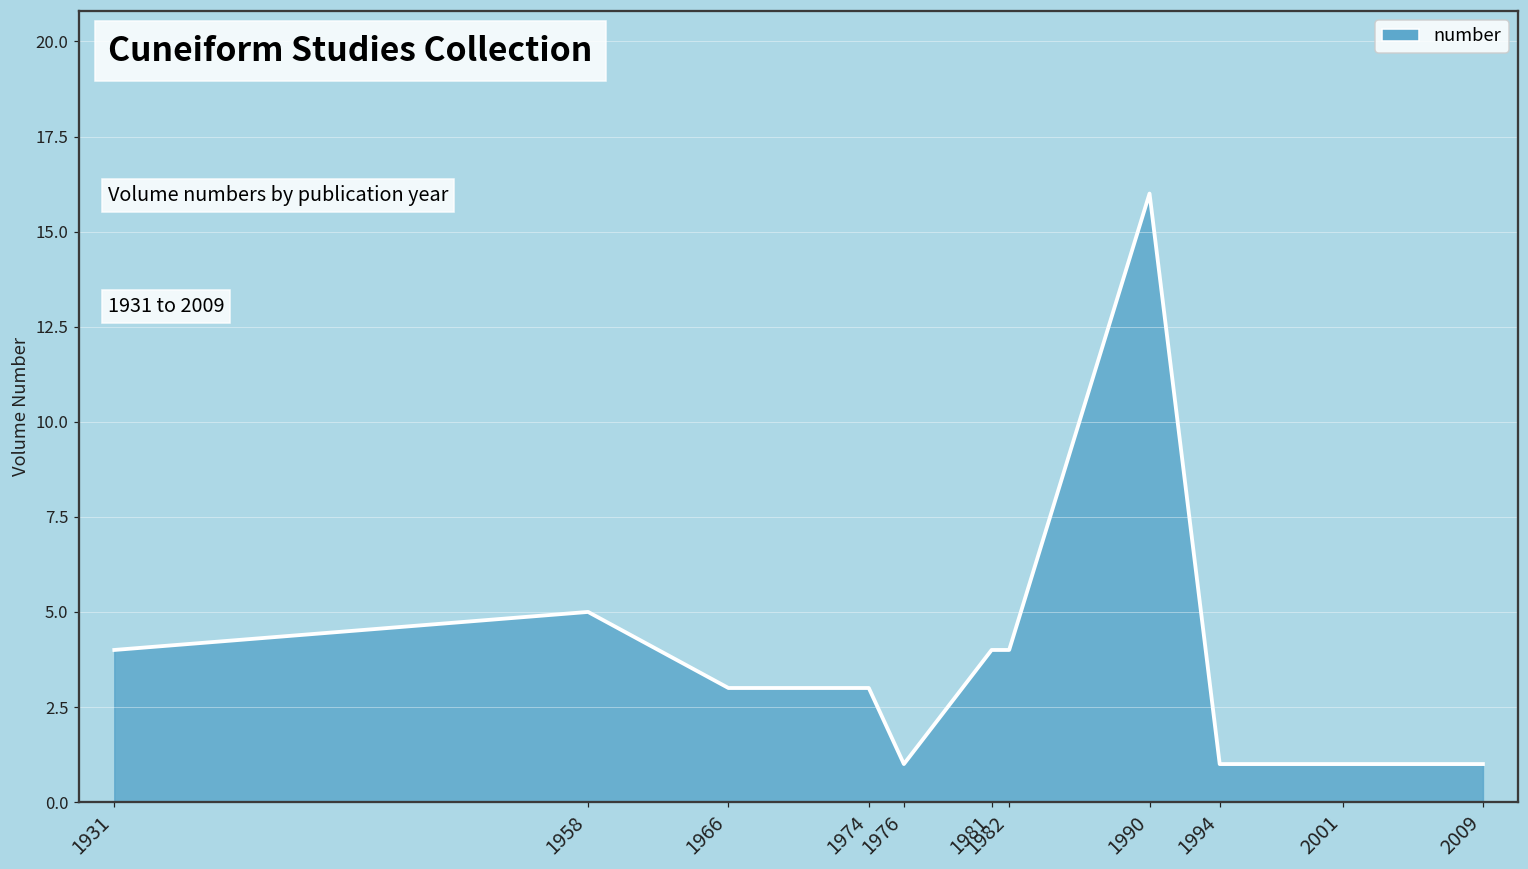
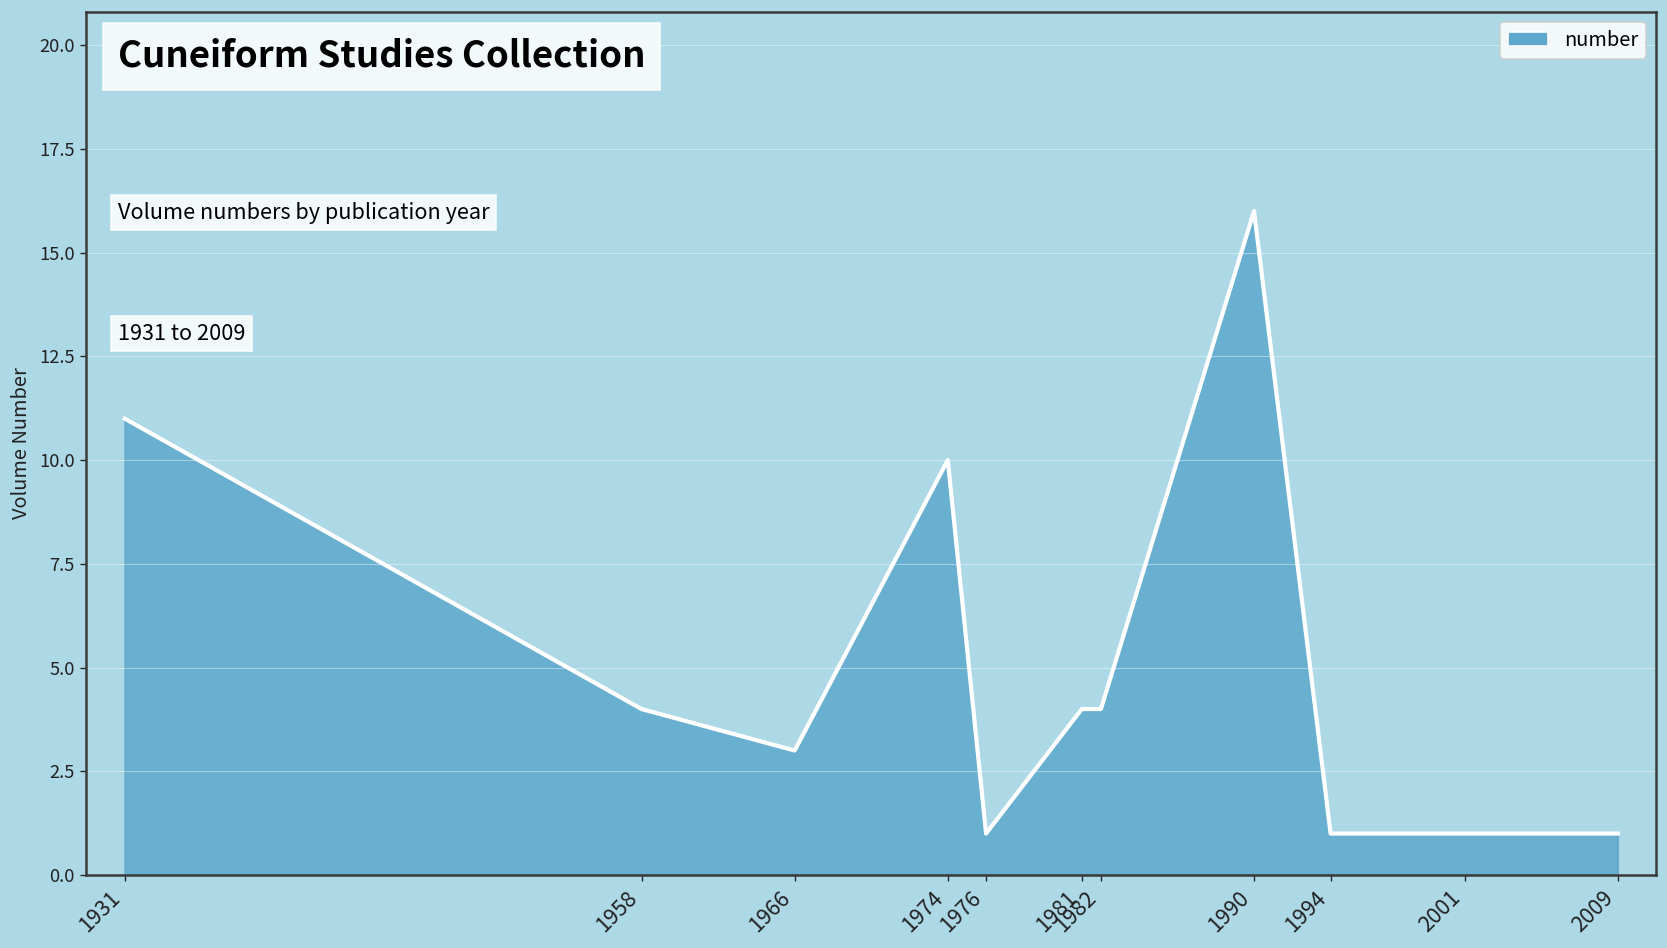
1931: 4 -> 11
1958: 5 -> 4
1974: 3 -> 10
